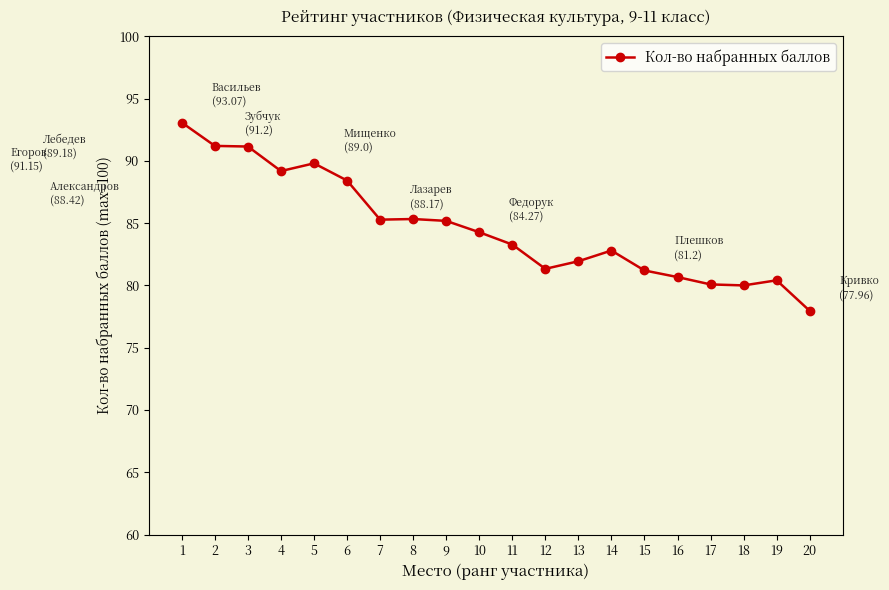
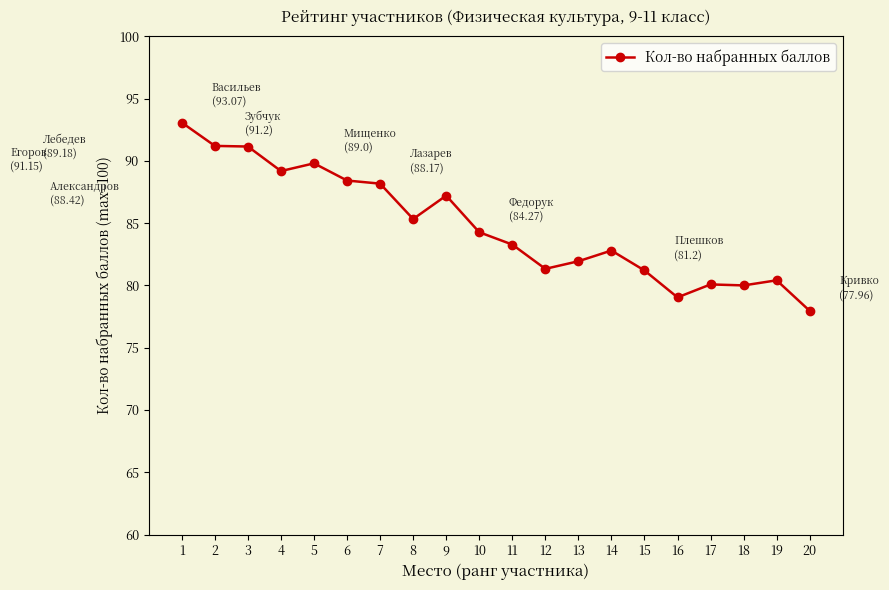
7: 85.3 -> 88.2
9: 85.2 -> 87.2
16: 80.7 -> 79.0
